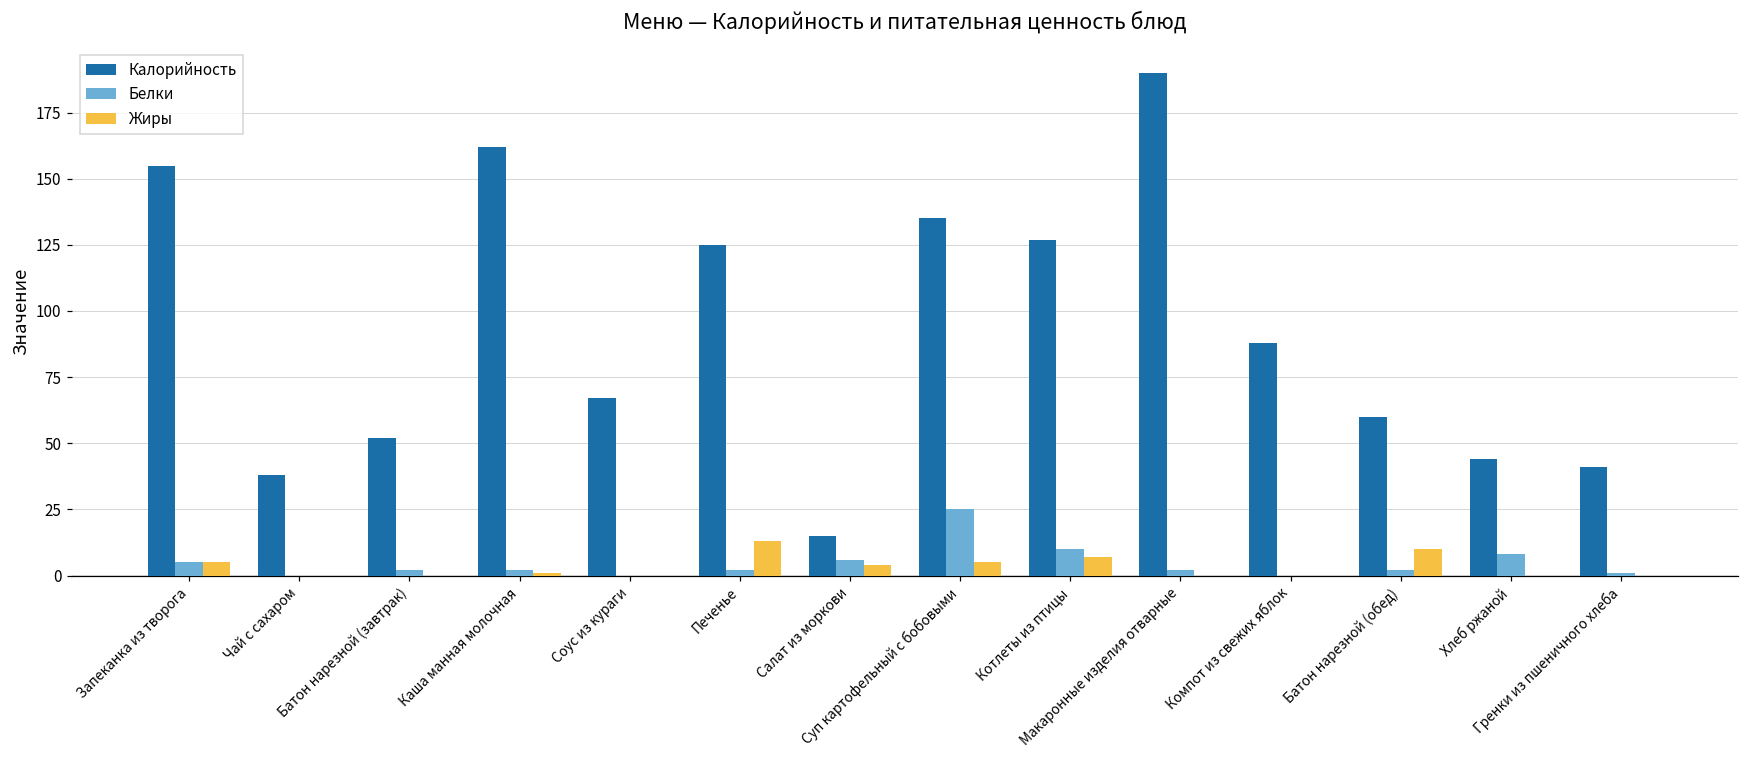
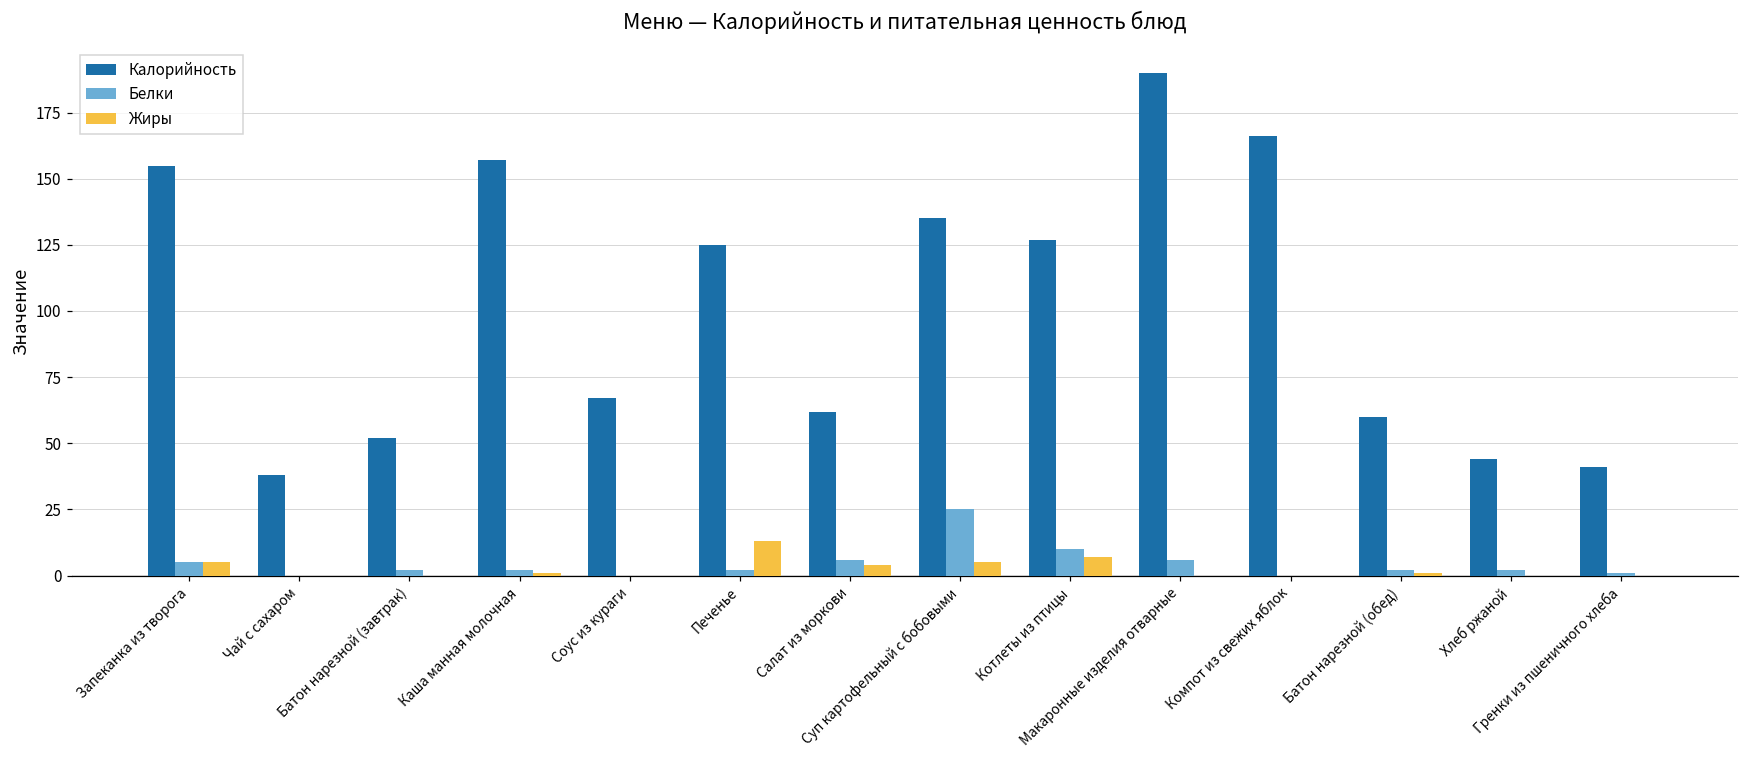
Калорийность, Каша манная молочная: 162 -> 157
Калорийность, Салат из моркови: 15 -> 62
Белки, Макаронные изделия отварные: 2 -> 6
Калорийность, Компот из свежих яблок: 88 -> 166
Жиры, Батон нарезной (обед): 10 -> 1
Белки, Хлеб ржаной: 8 -> 2
